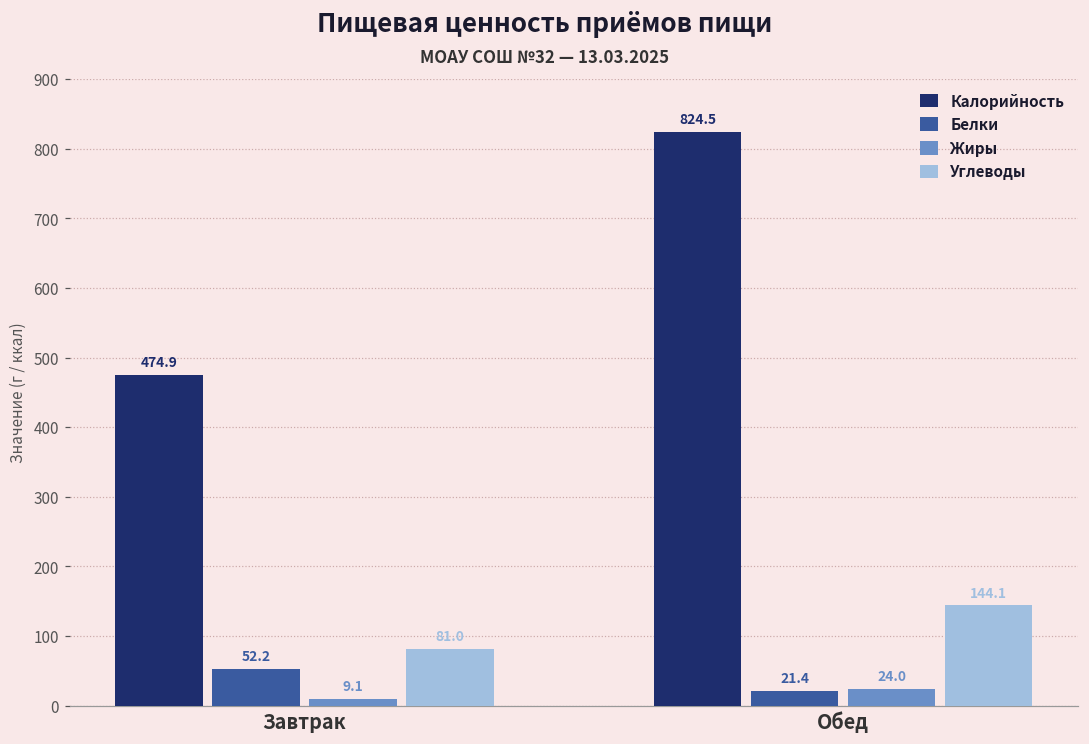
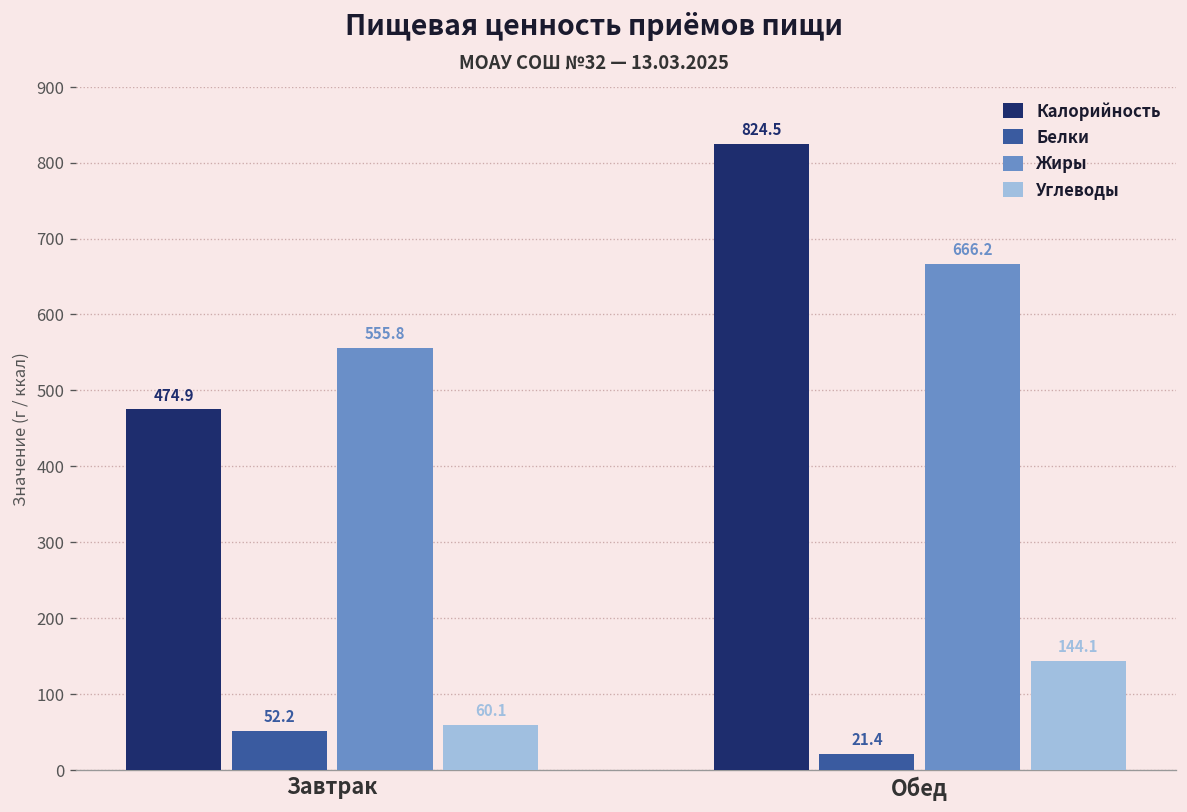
Жиры, Завтрак: 9.1 -> 555.8
Углеводы, Завтрак: 81.0 -> 60.1
Жиры, Обед: 24.0 -> 666.2
